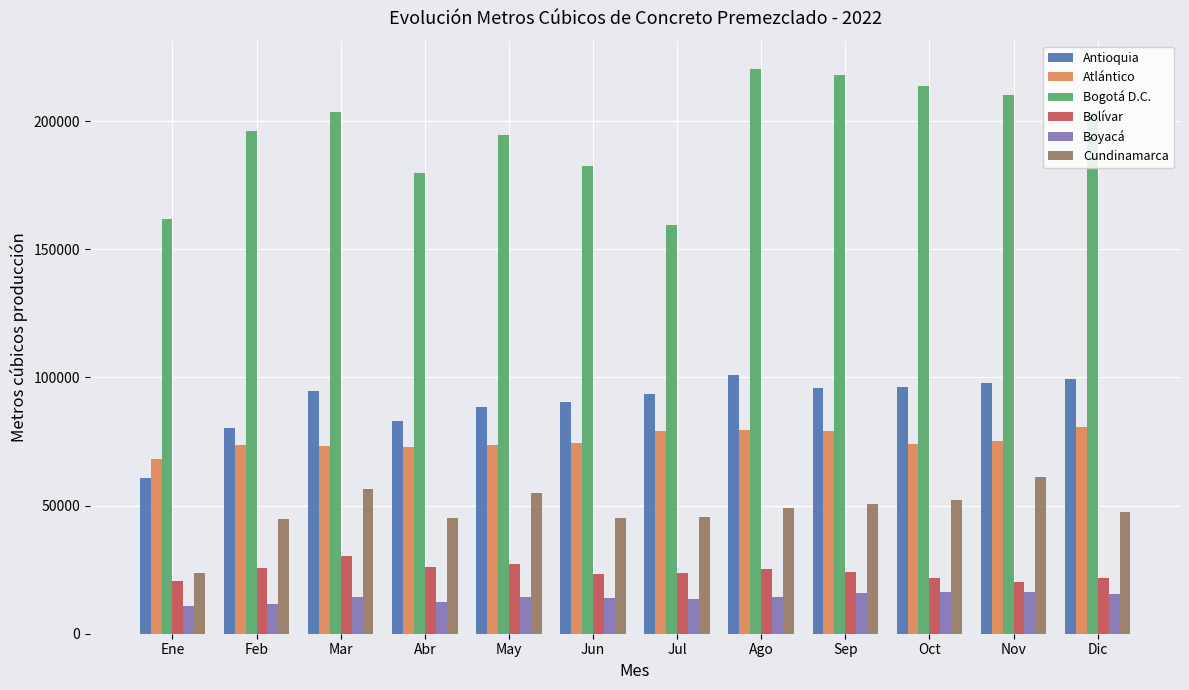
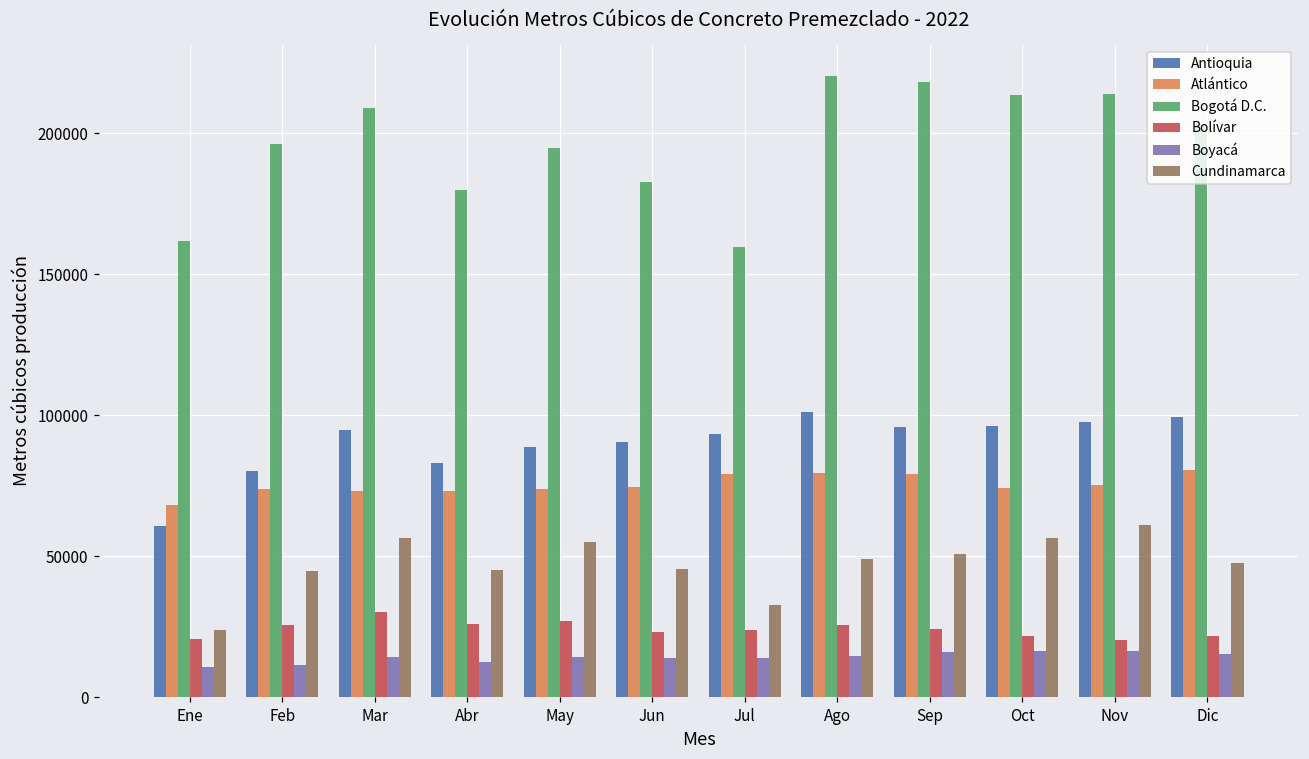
Bogotá D.C., Mar: 204000 -> 209000
Cundinamarca, Jul: 45000 -> 33000
Cundinamarca, Oct: 52000 -> 57000
Bogotá D.C., Nov: 210000 -> 214000
